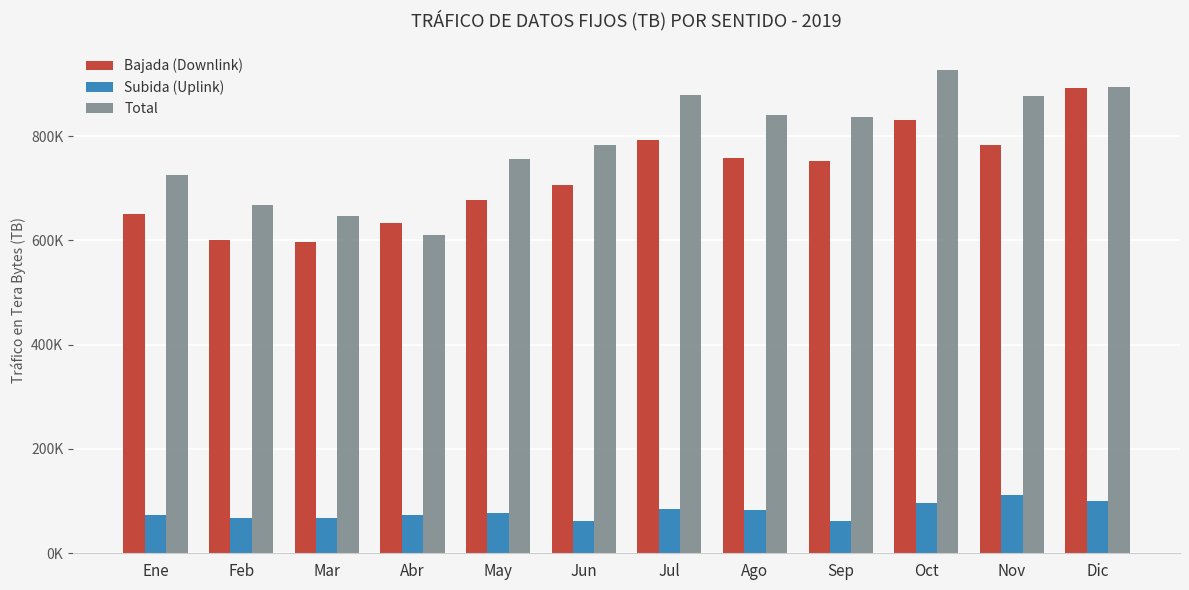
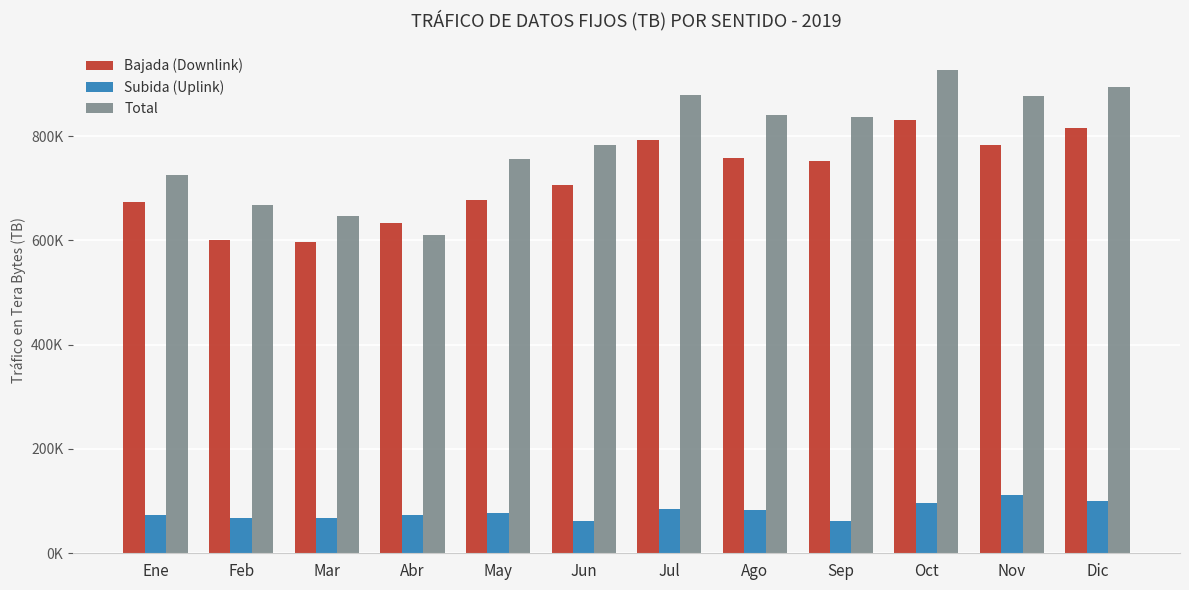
Bajada (Downlink), Ene: 650000 -> 670000
Bajada (Downlink), Dic: 890000 -> 820000
